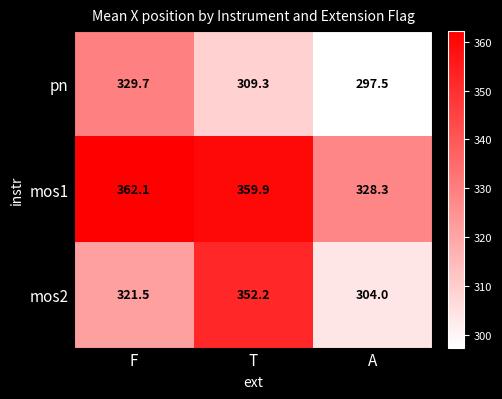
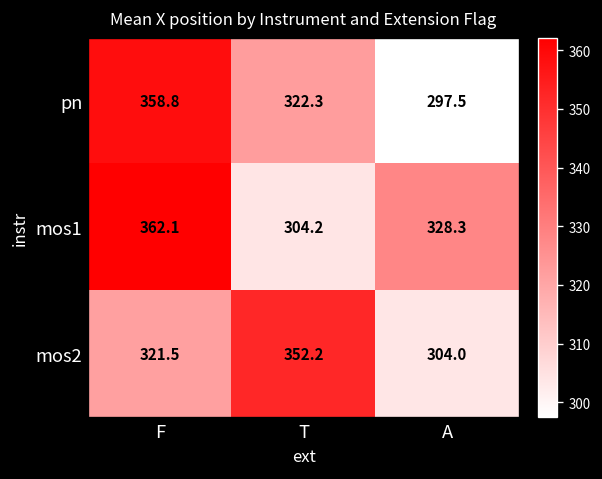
pn, F: 329.7 -> 358.8
pn, T: 309.3 -> 322.3
mos1, T: 359.9 -> 304.2
